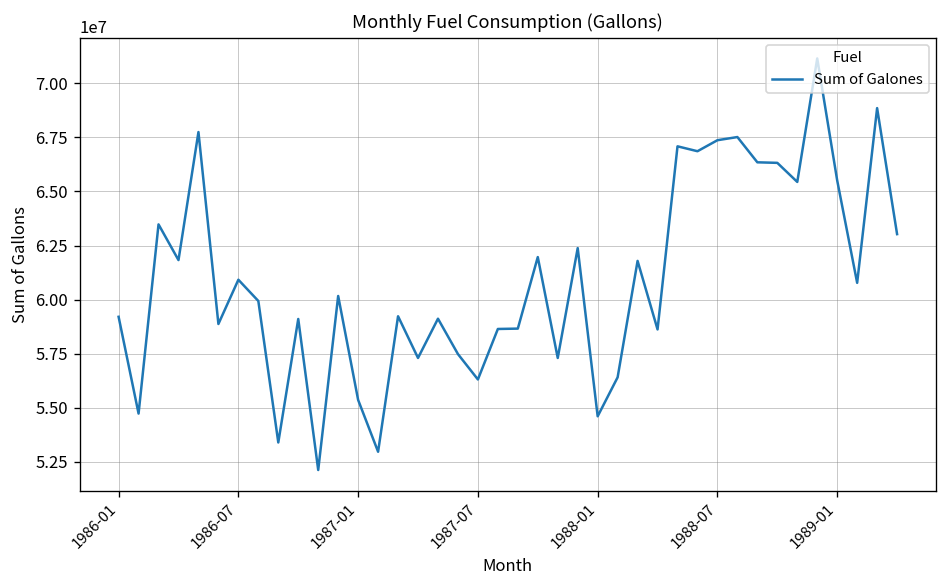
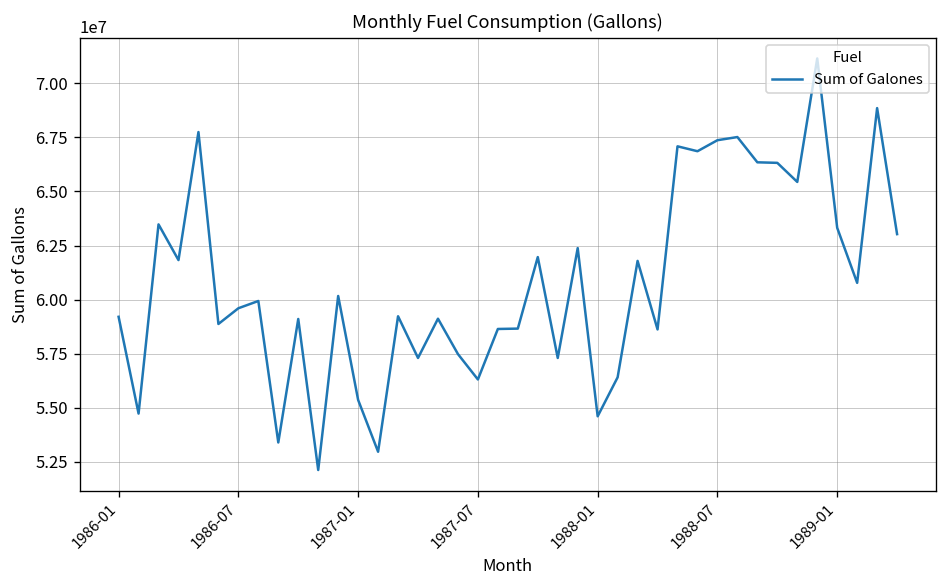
1986-07: 60900000 -> 59600000
1989-01: 65500000 -> 63300000
